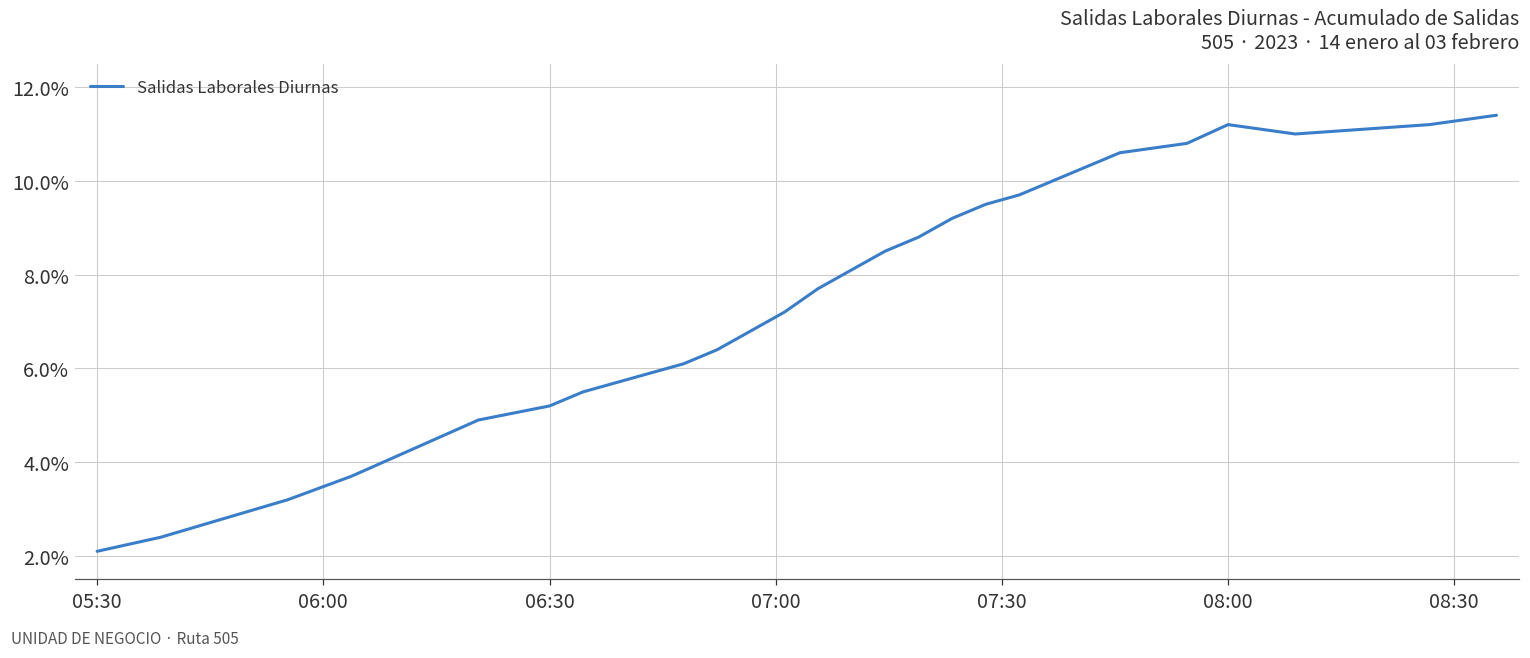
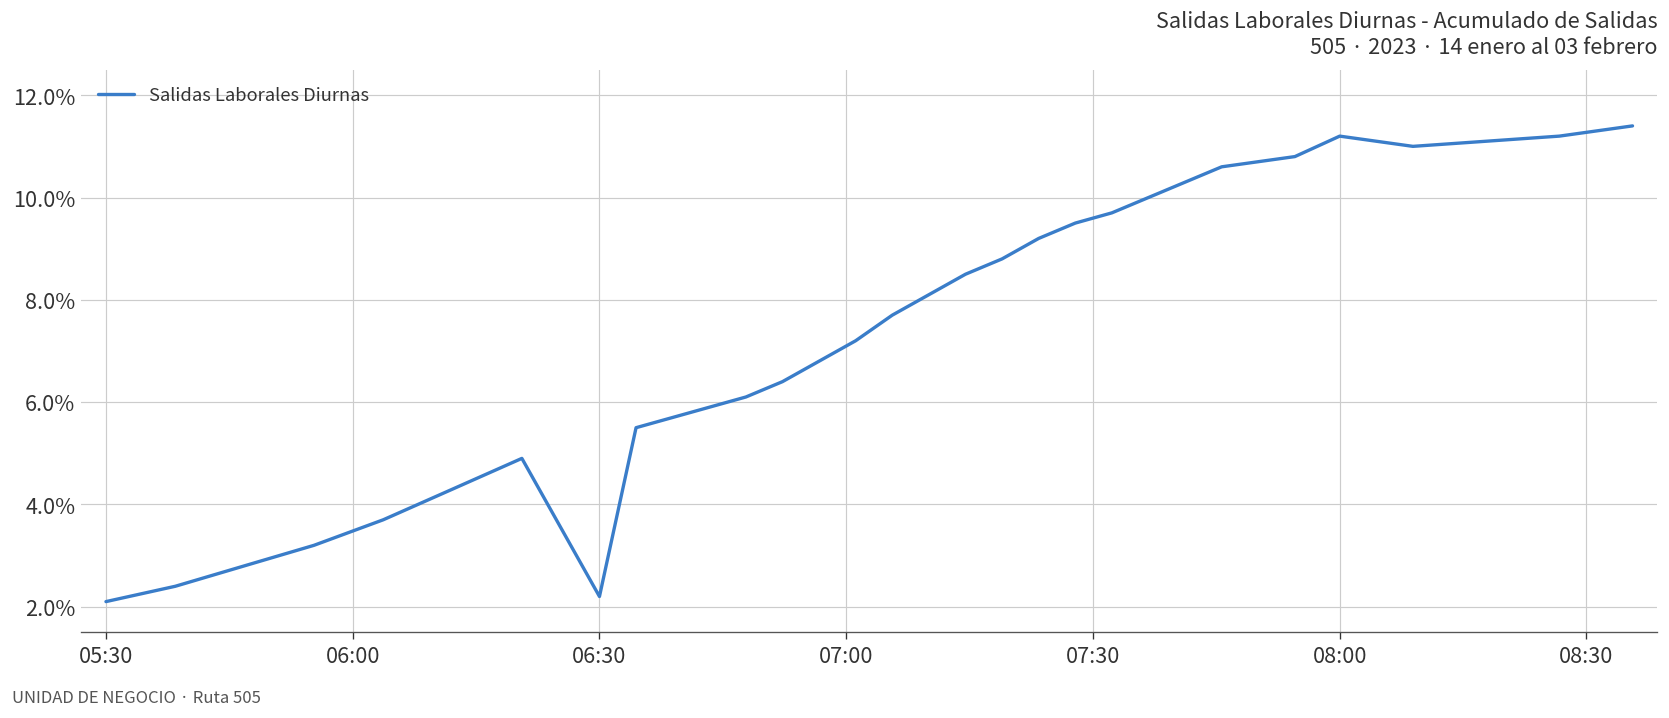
06:30: 5.2% -> 2.2%
